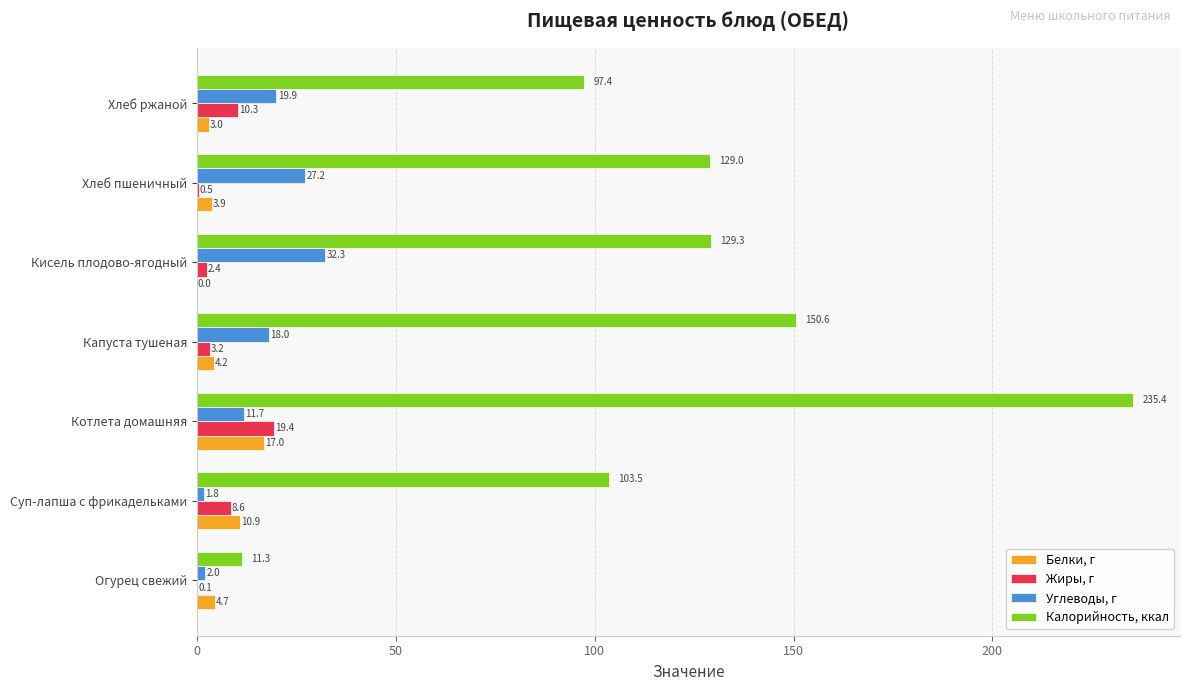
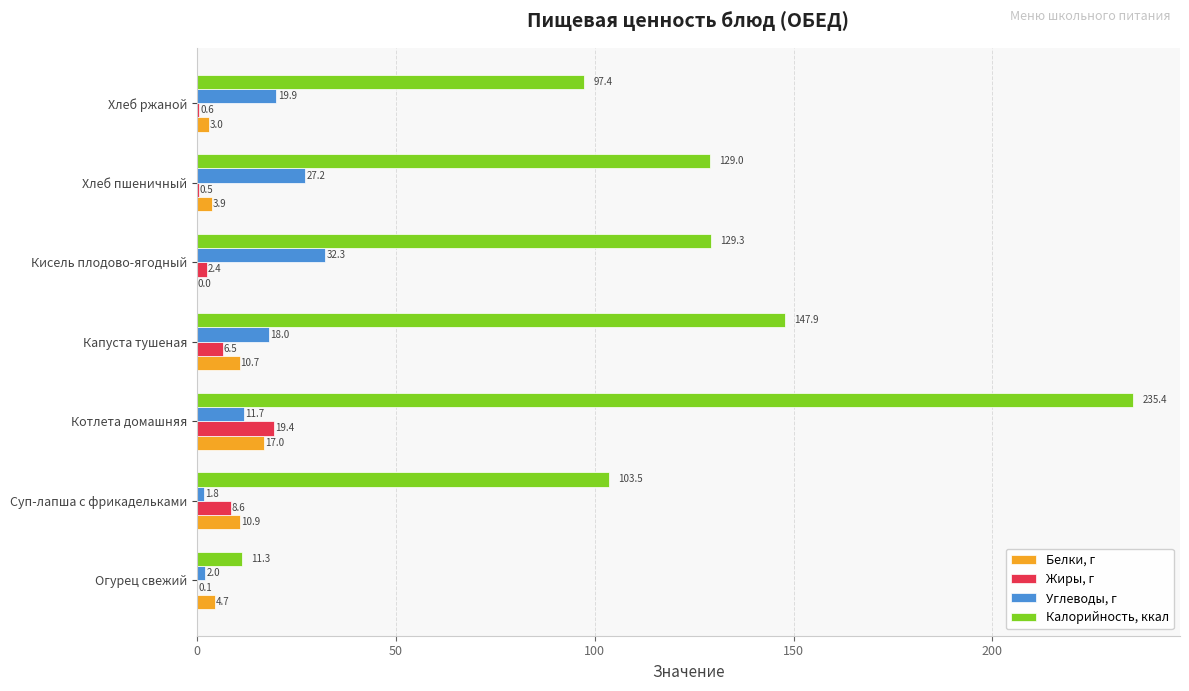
Жиры, г, Хлеб ржаной: 10.3 -> 0.6
Калорийность, ккал, Капуста тушеная: 150.6 -> 147.9
Жиры, г, Капуста тушеная: 3.2 -> 6.5
Белки, г, Капуста тушеная: 4.2 -> 10.7
